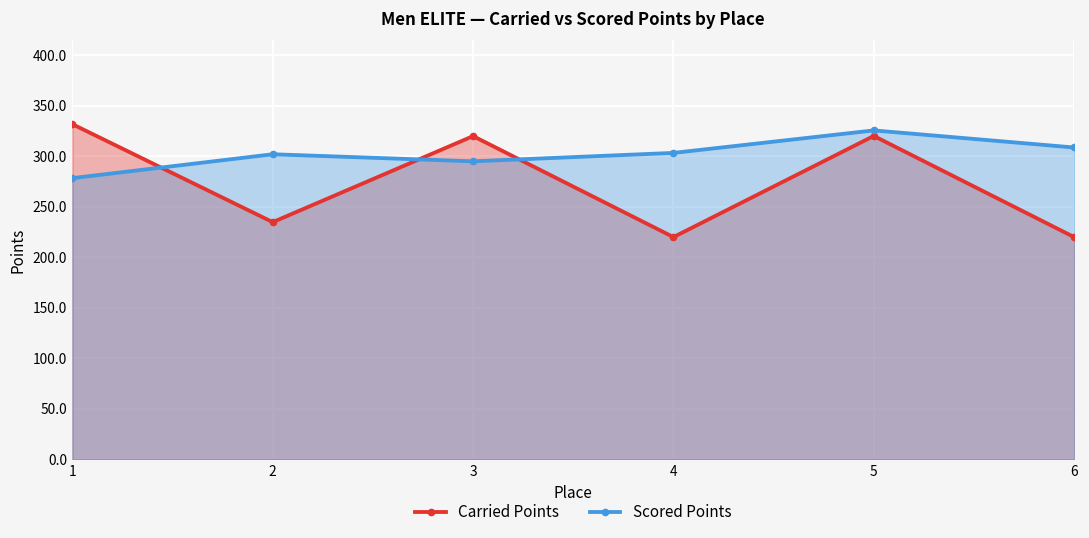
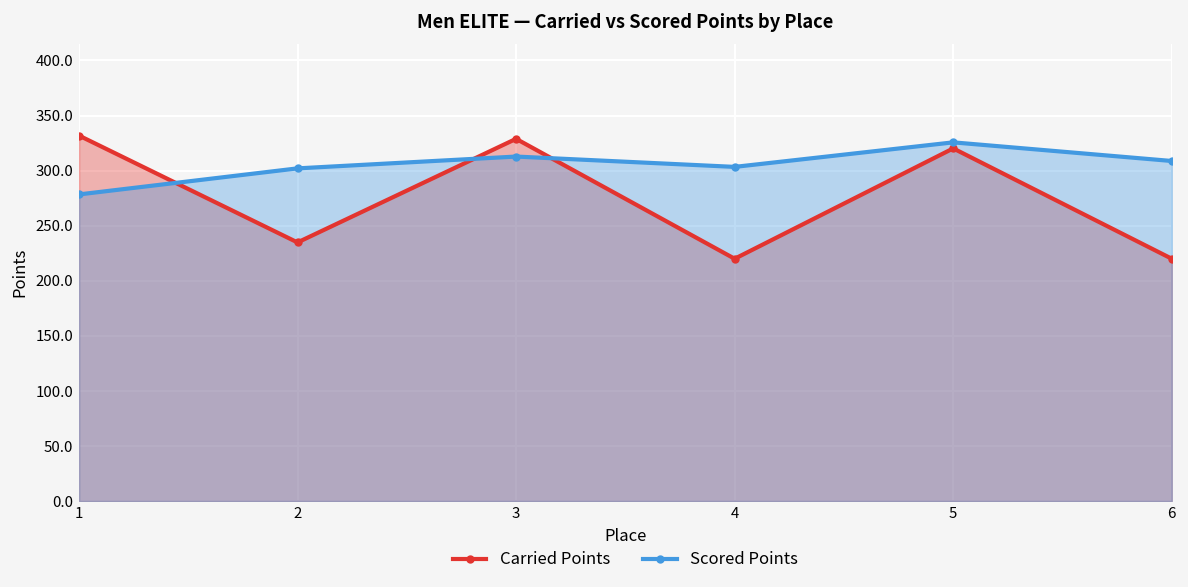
Carried Points, 3: 320 -> 330
Scored Points, 3: 300 -> 310
